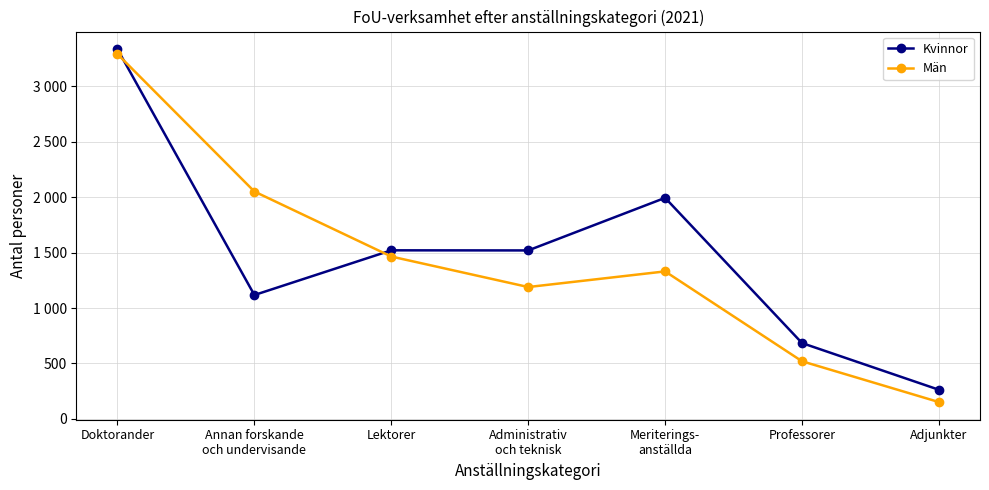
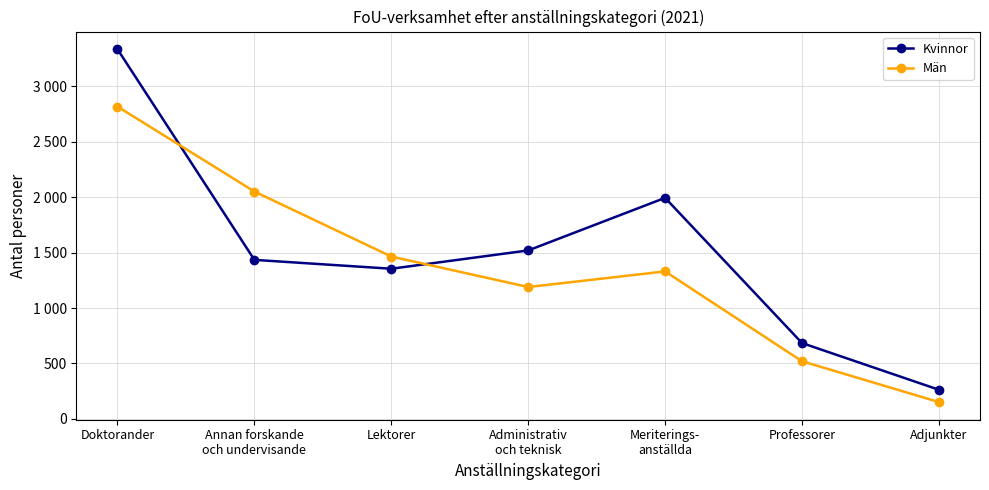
Män, Doktorander: 3290 -> 2820
Kvinnor, Annan forskande och undervisande: 1120 -> 1430
Kvinnor, Lektorer: 1520 -> 1350
